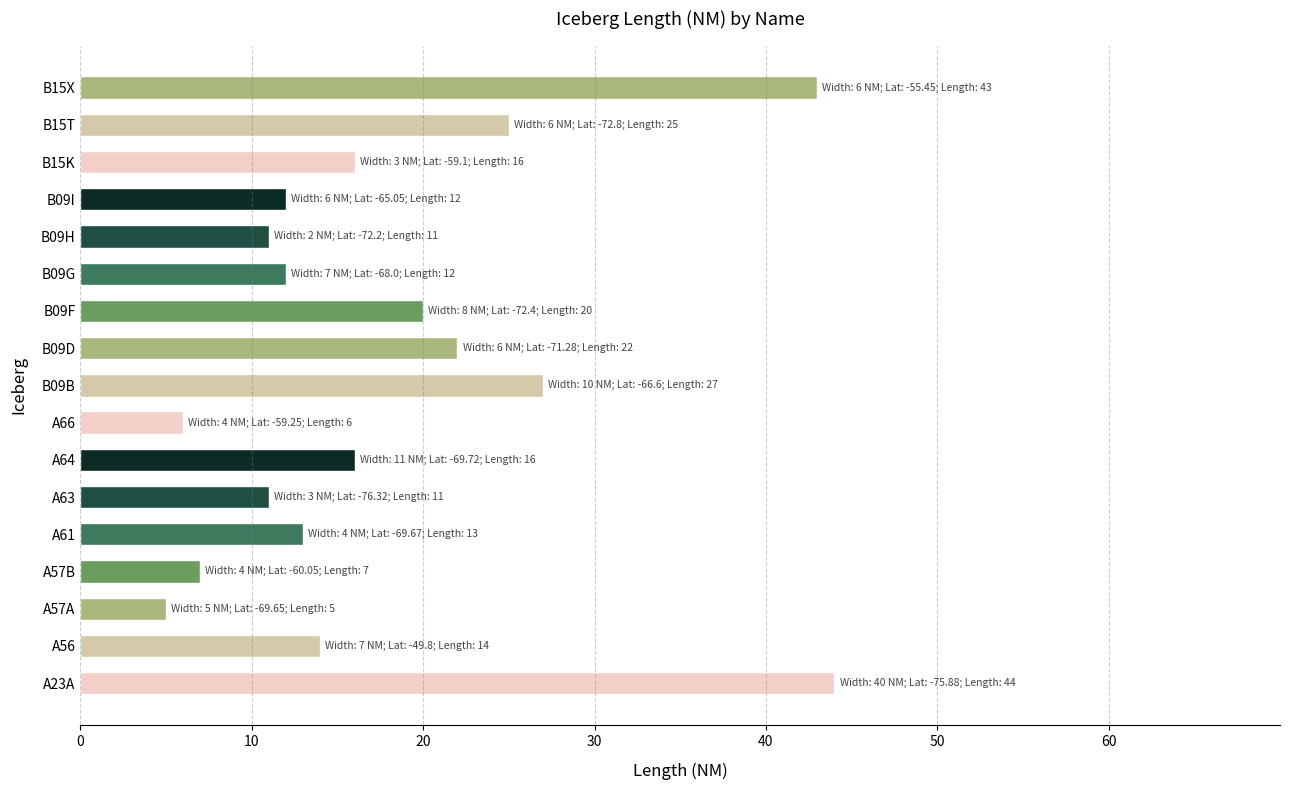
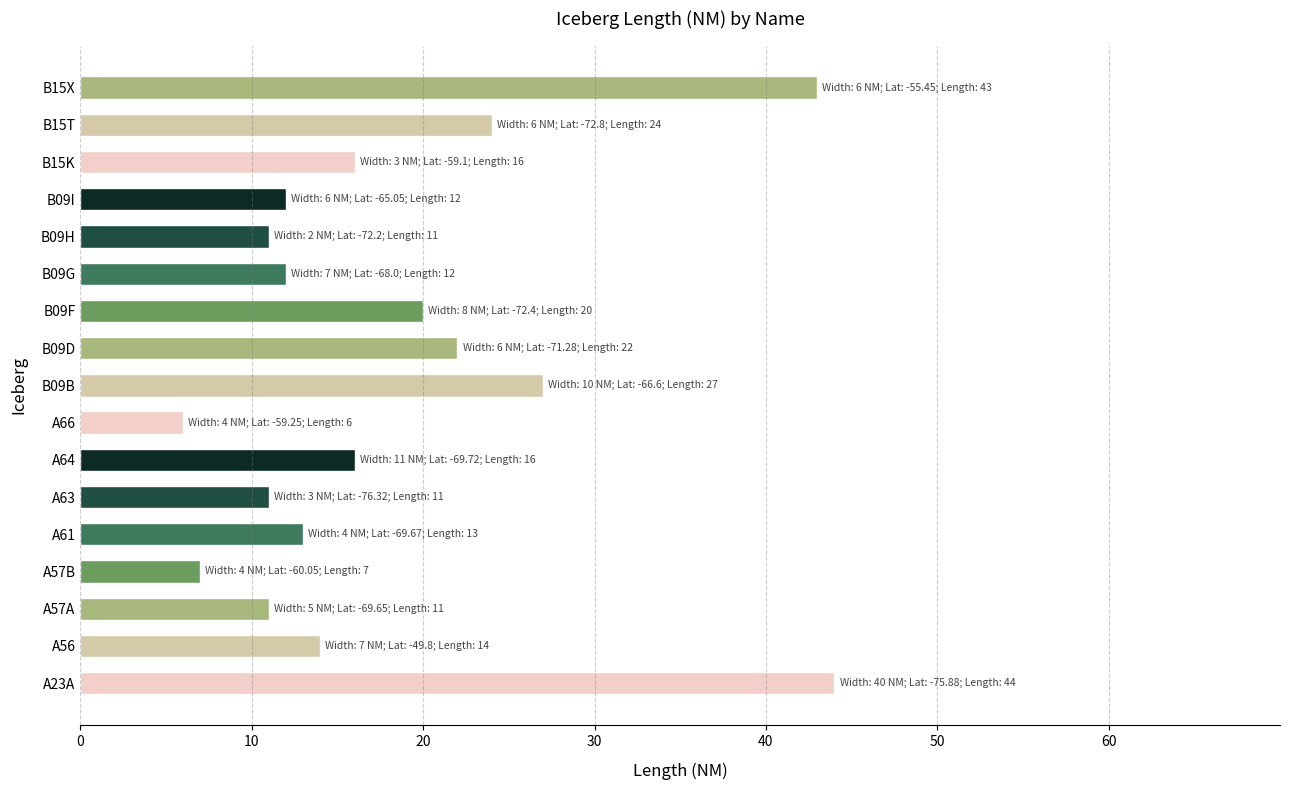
B15T: 25 -> 24
A57A: 5 -> 11
